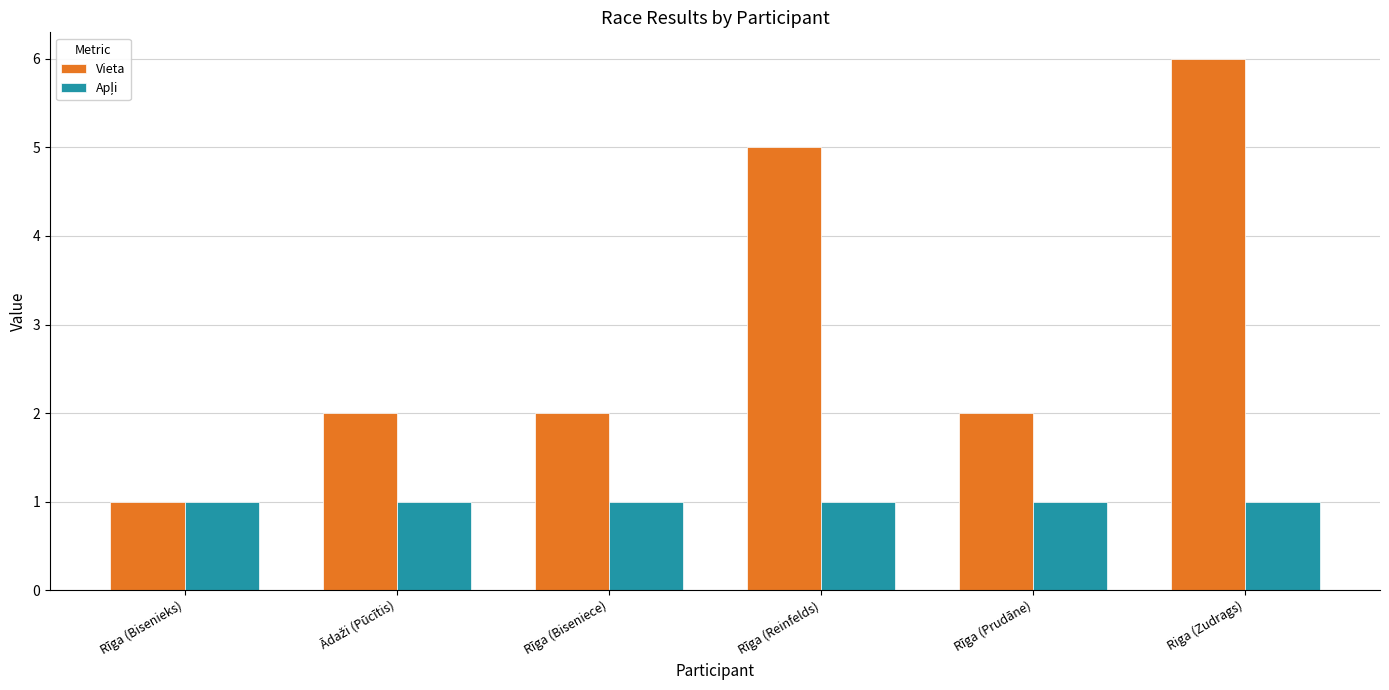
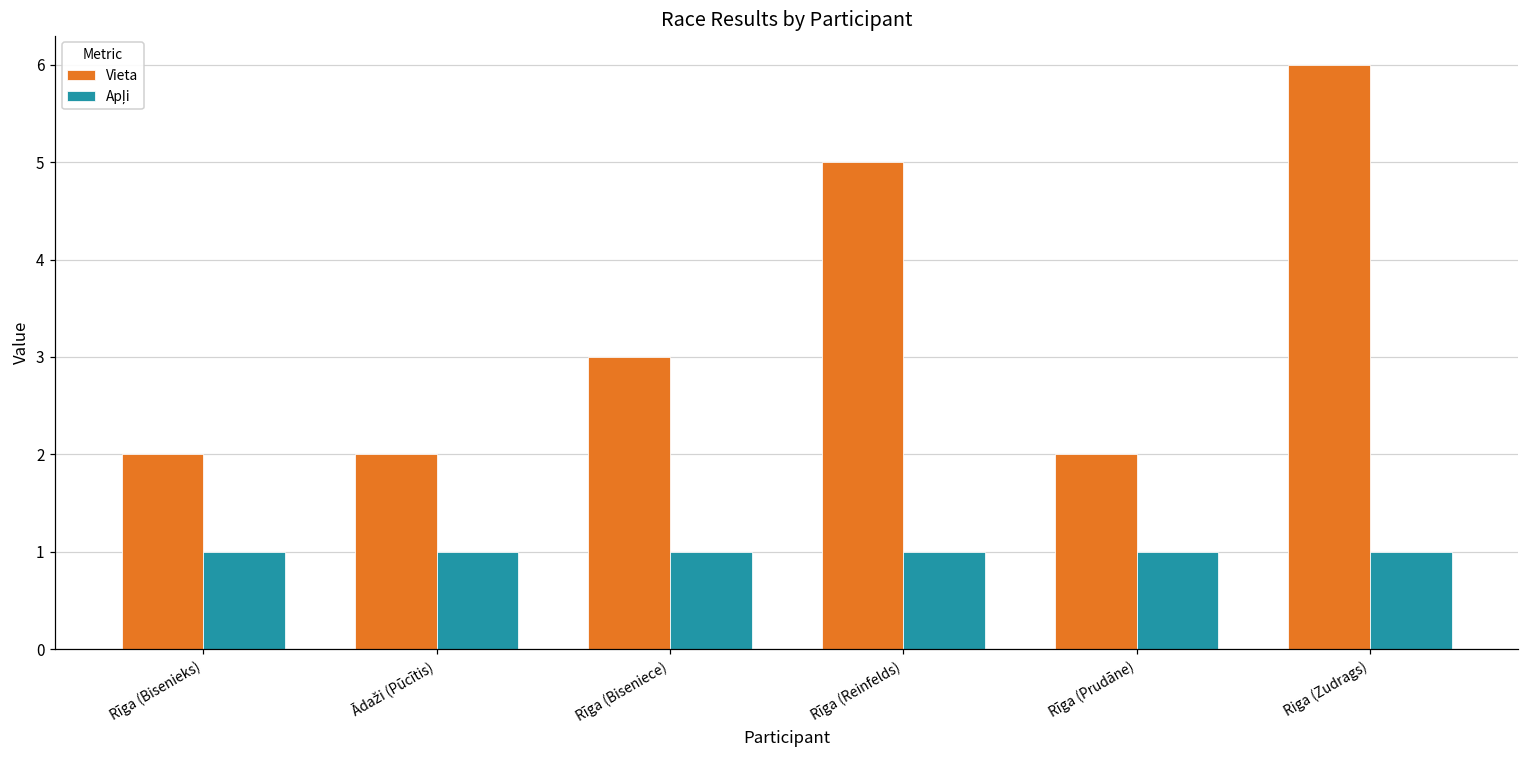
Vieta, Rīga (Bisenieks): 1 -> 2
Vieta, Rīga (Biseniece): 2 -> 3
